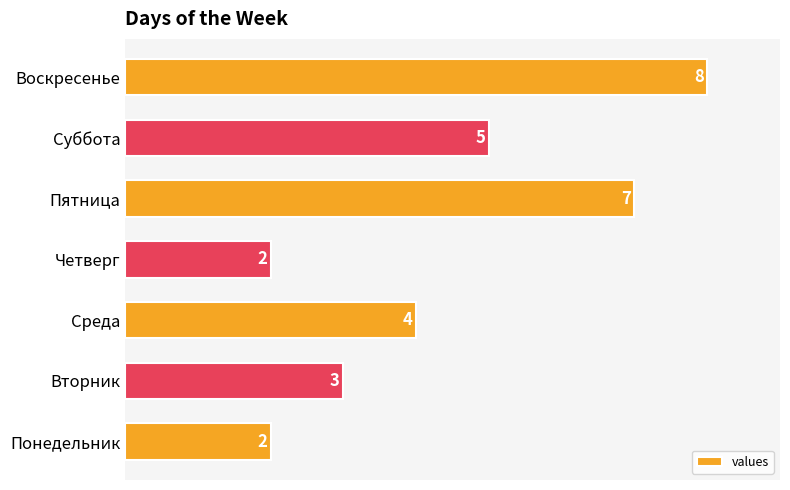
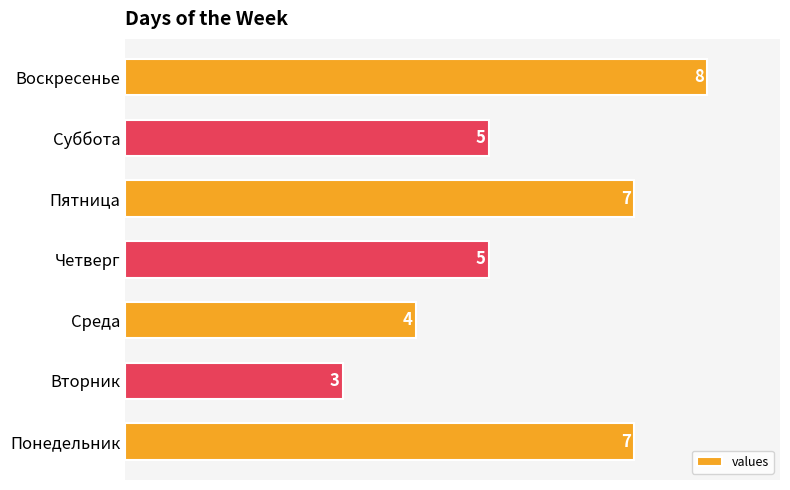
Четверг: 2 -> 5
Понедельник: 2 -> 7
